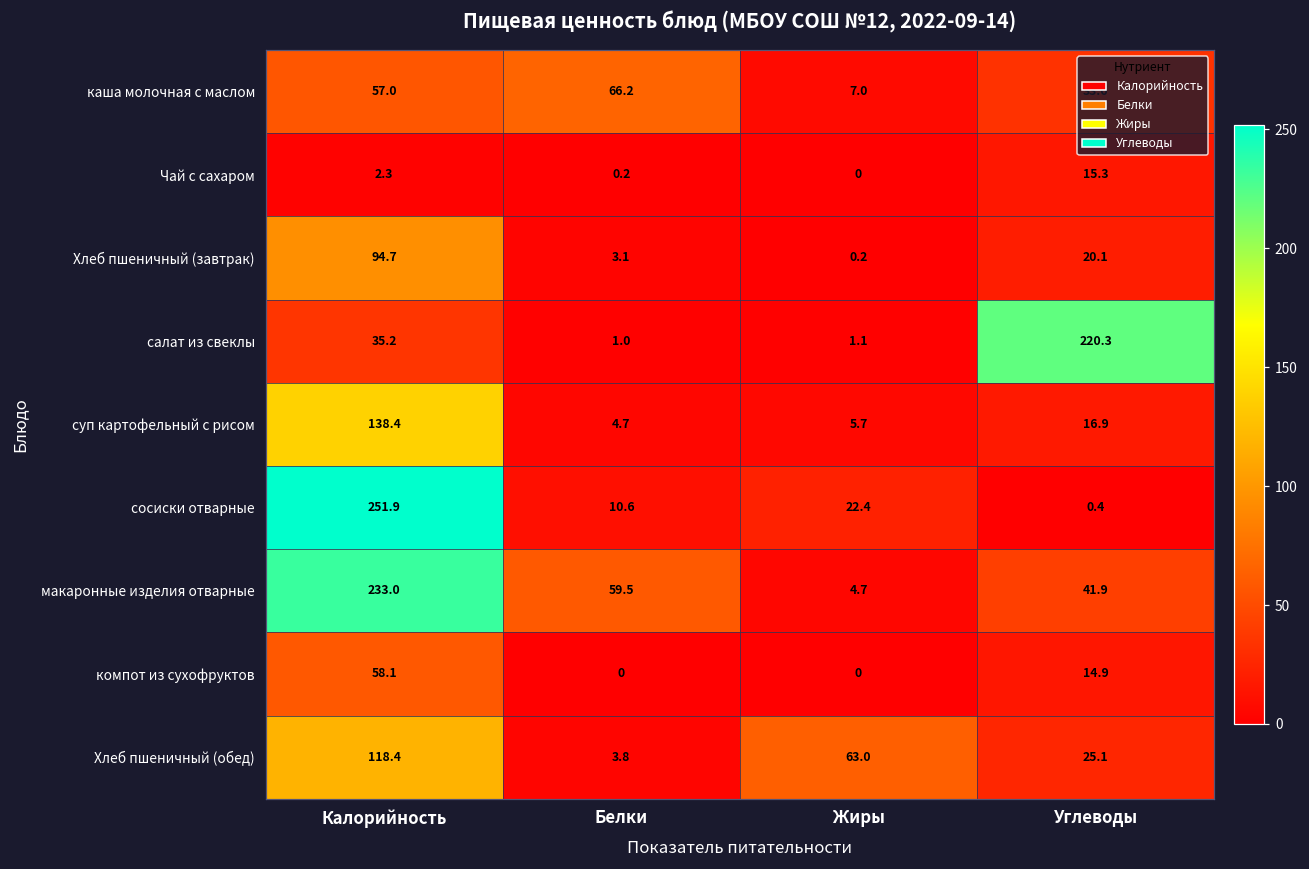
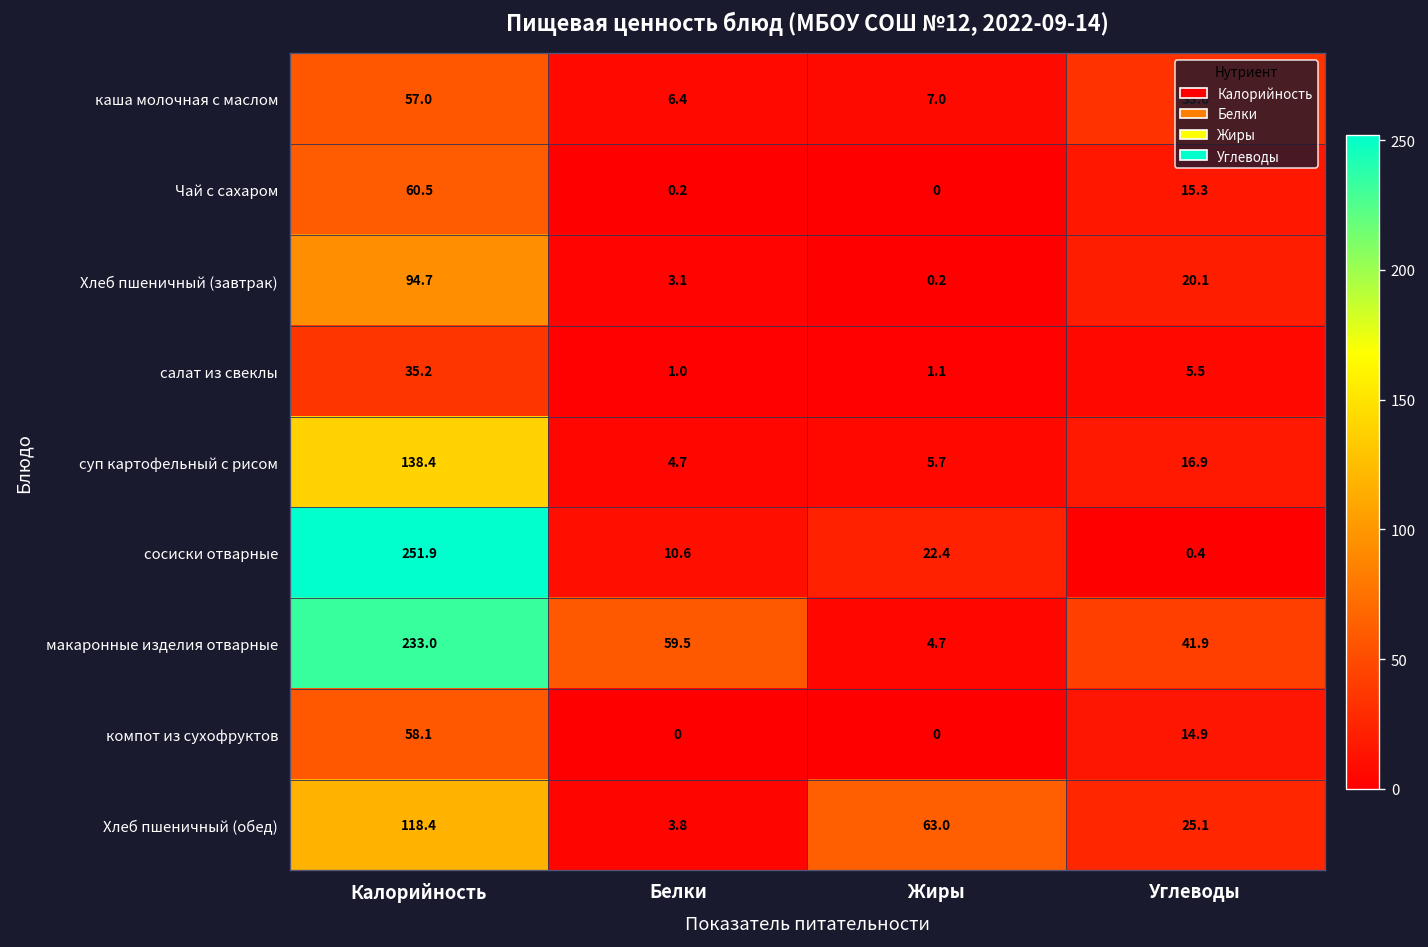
каша молочная с маслом, Белки: 66.2 -> 6.4
Чай с сахаром, Калорийность: 2.3 -> 60.5
салат из свеклы, Углеводы: 220.3 -> 5.5
